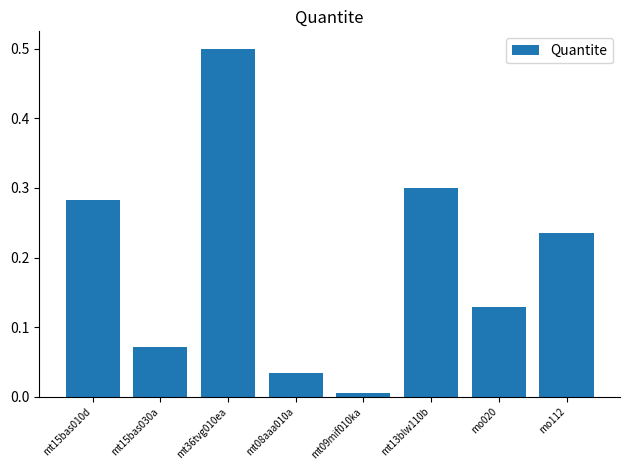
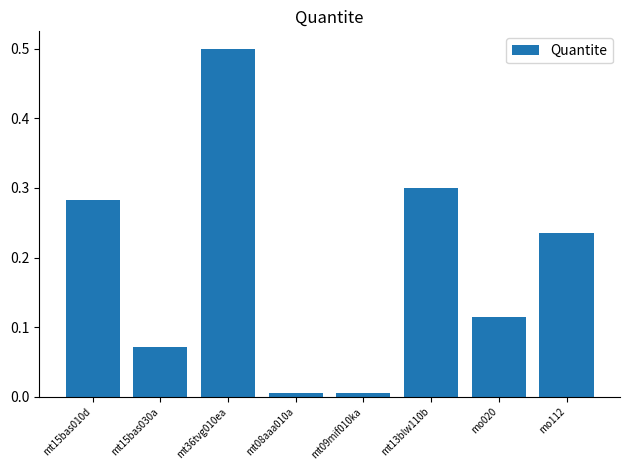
mt08aaa010a: 0.03 -> 0.01
mo020: 0.13 -> 0.12
